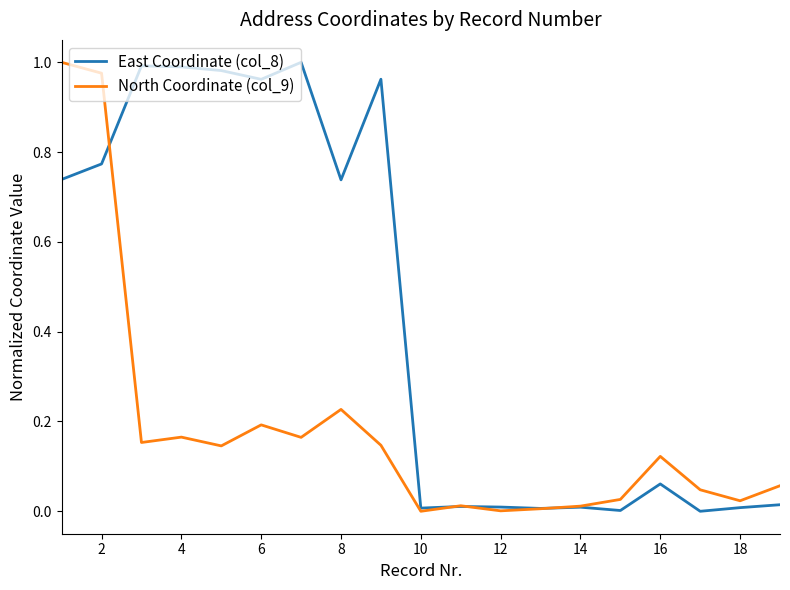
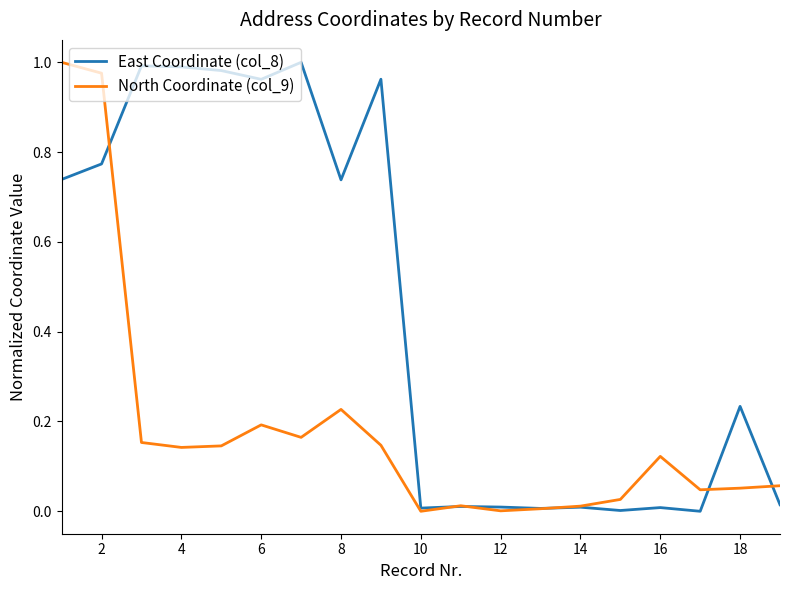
North Coordinate (col_9), 4: 0.17 -> 0.14
East Coordinate (col_8), 16: 0.06 -> 0.01
East Coordinate (col_8), 18: 0.01 -> 0.23
North Coordinate (col_9), 18: 0.02 -> 0.05
